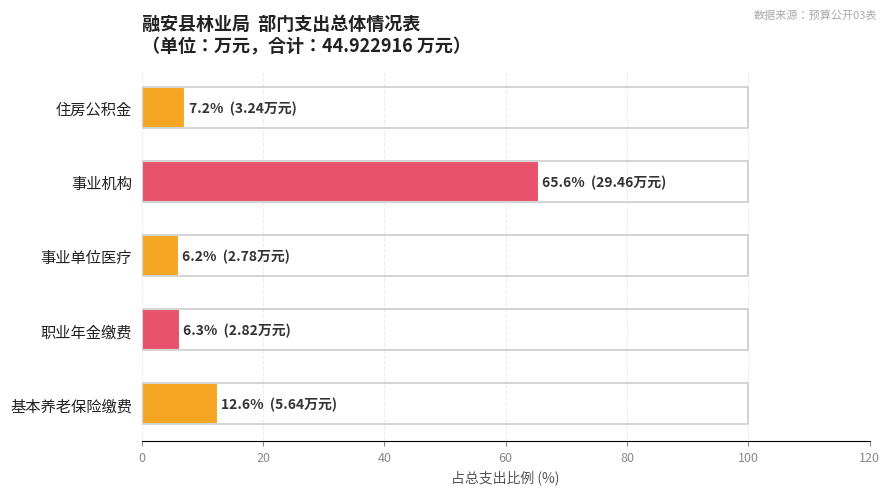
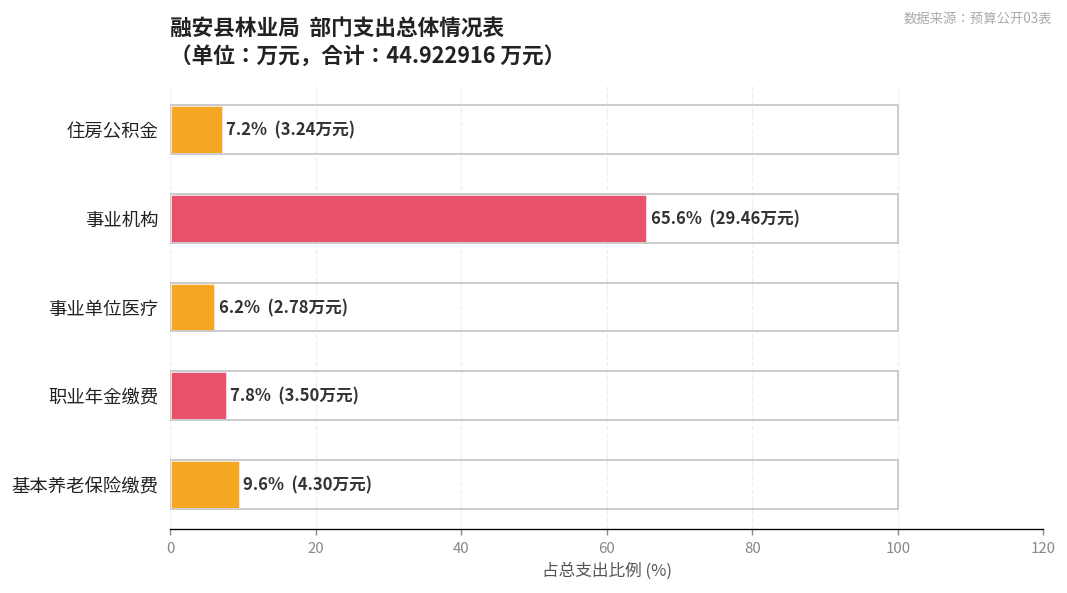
职业年金缴费: 6.3% (2.82万元) -> 7.8% (3.50万元)
基本养老保险缴费: 12.6% (5.64万元) -> 9.6% (4.30万元)
